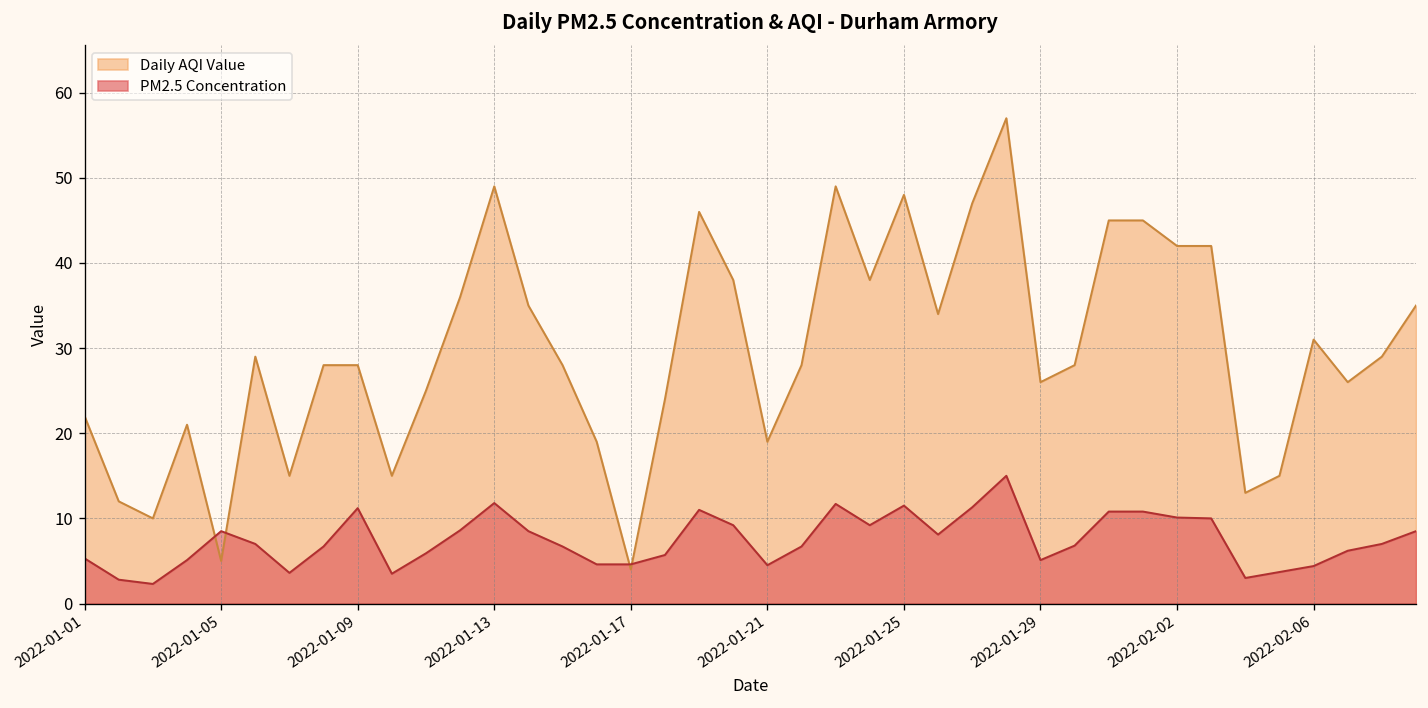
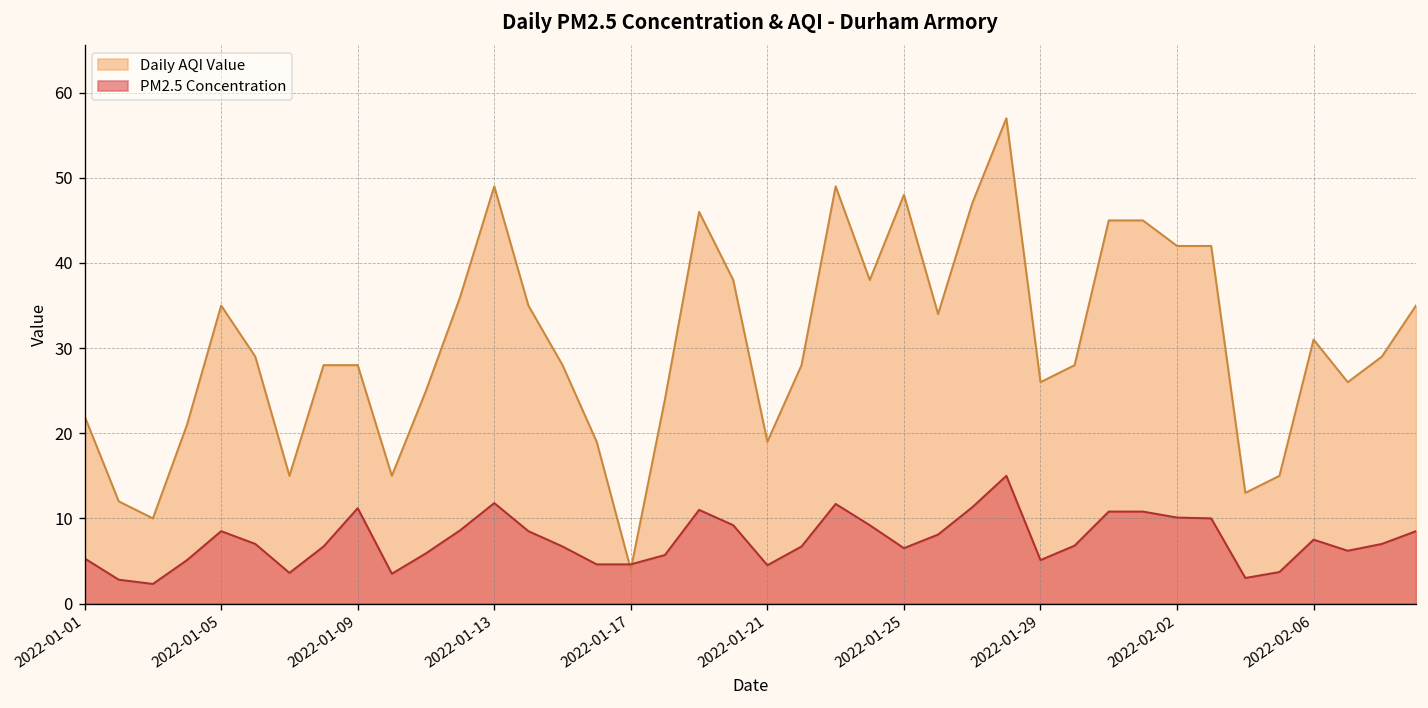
Daily AQI Value, 2022-01-05: 5 -> 35
PM2.5 Concentration, 2022-01-25: 12 -> 7
PM2.5 Concentration, 2022-02-06: 4 -> 8
